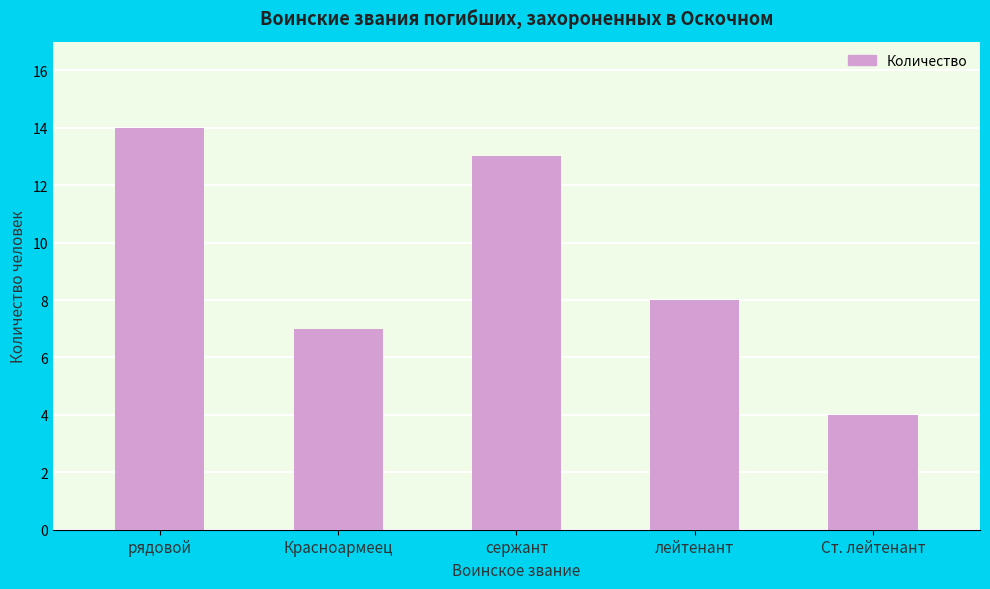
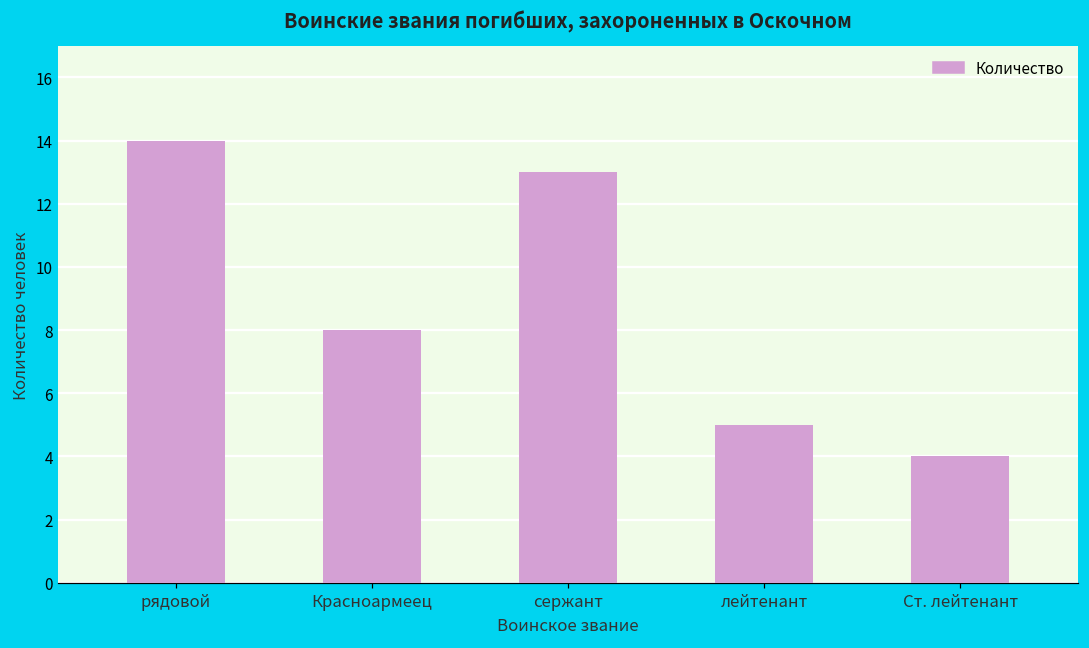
Красноармеец: 7 -> 8
лейтенант: 8 -> 5
